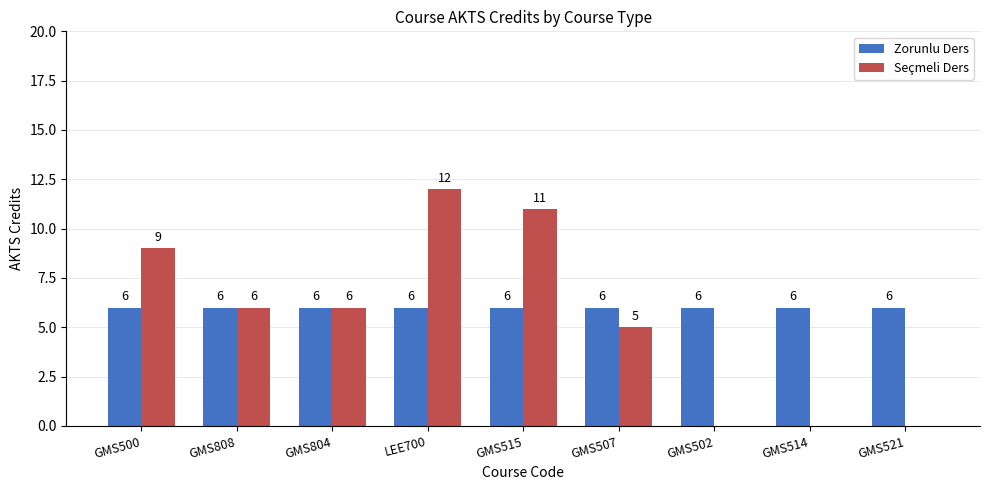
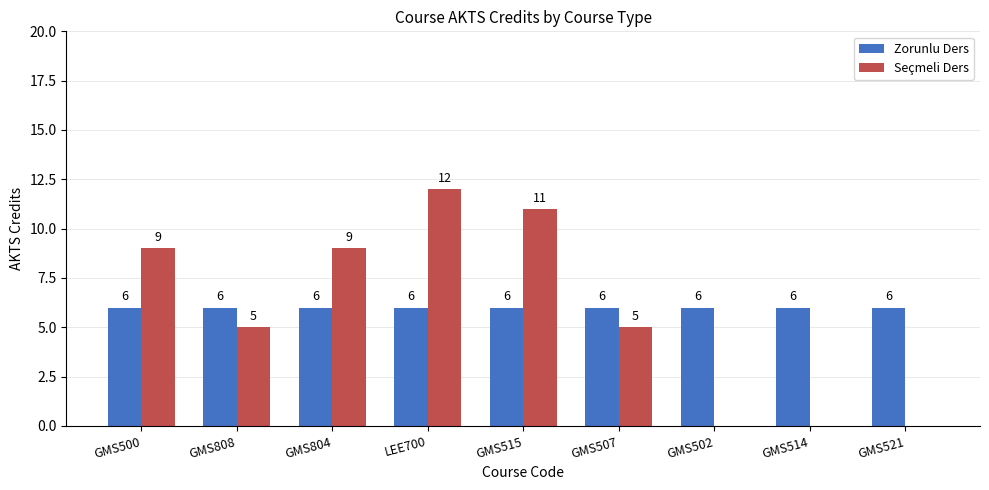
Seçmeli Ders, GMS808: 6 -> 5
Seçmeli Ders, GMS804: 6 -> 9
